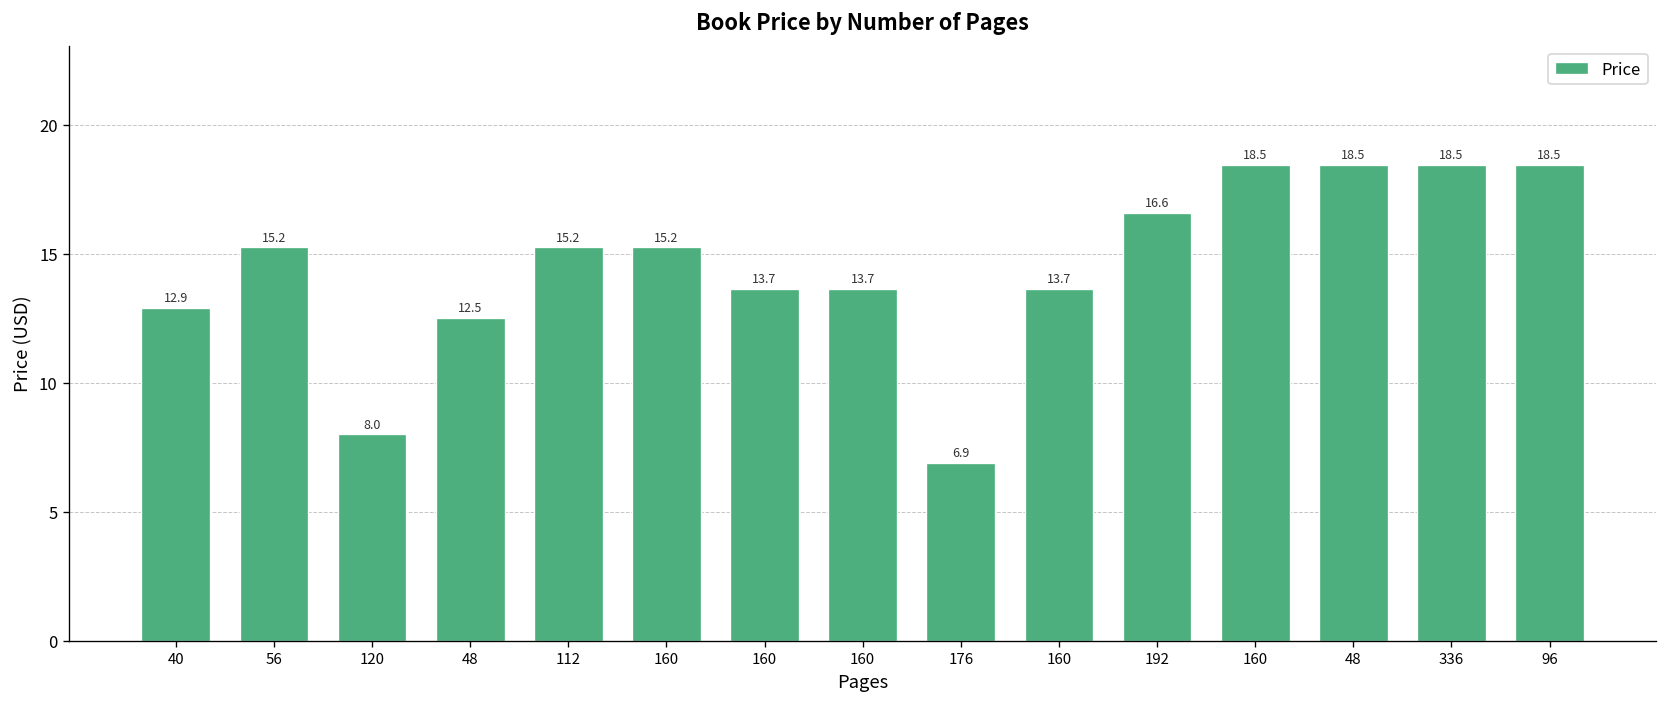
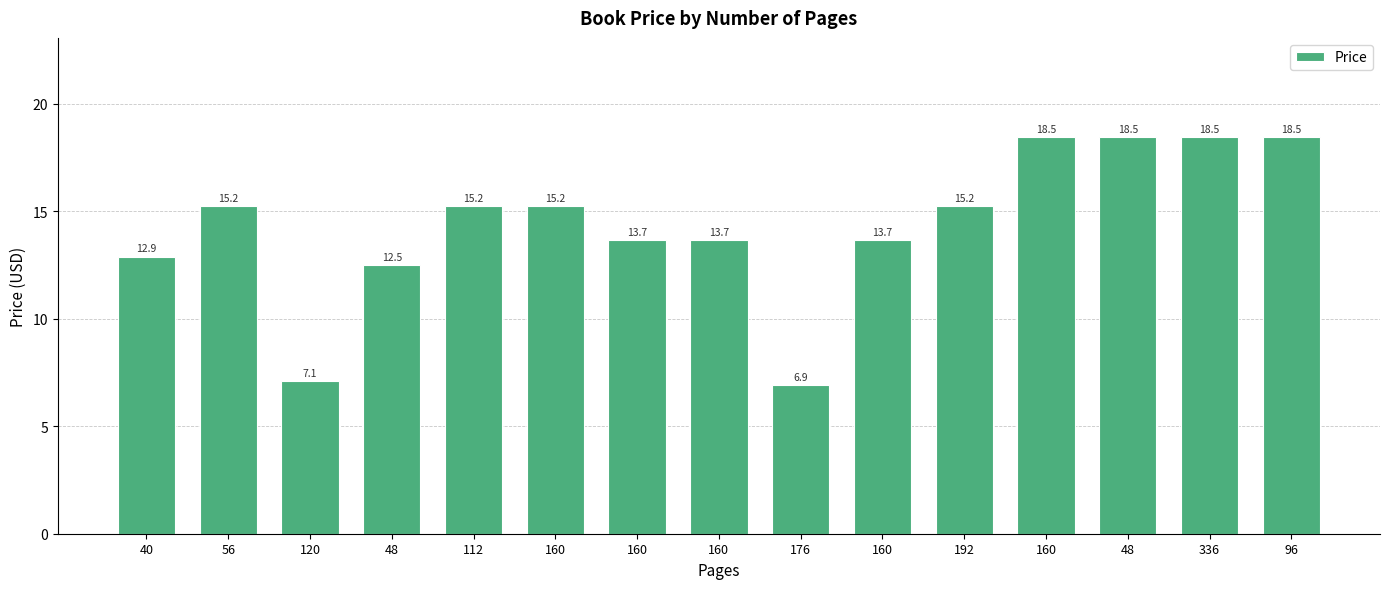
120: 8.0 -> 7.1
192: 16.6 -> 15.2
